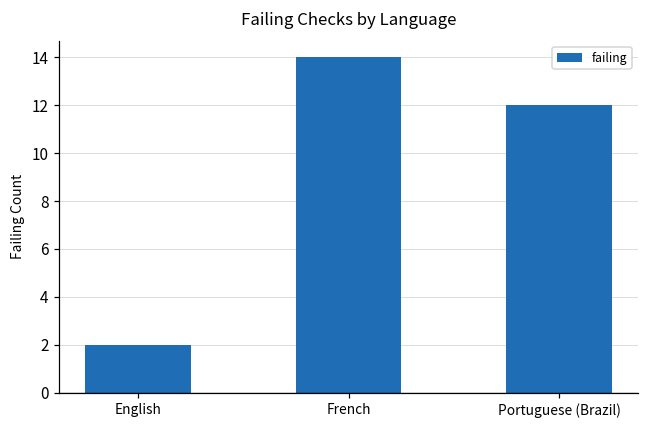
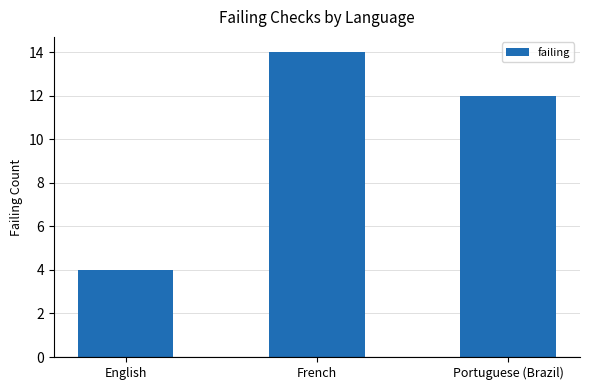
English: 2 -> 4
